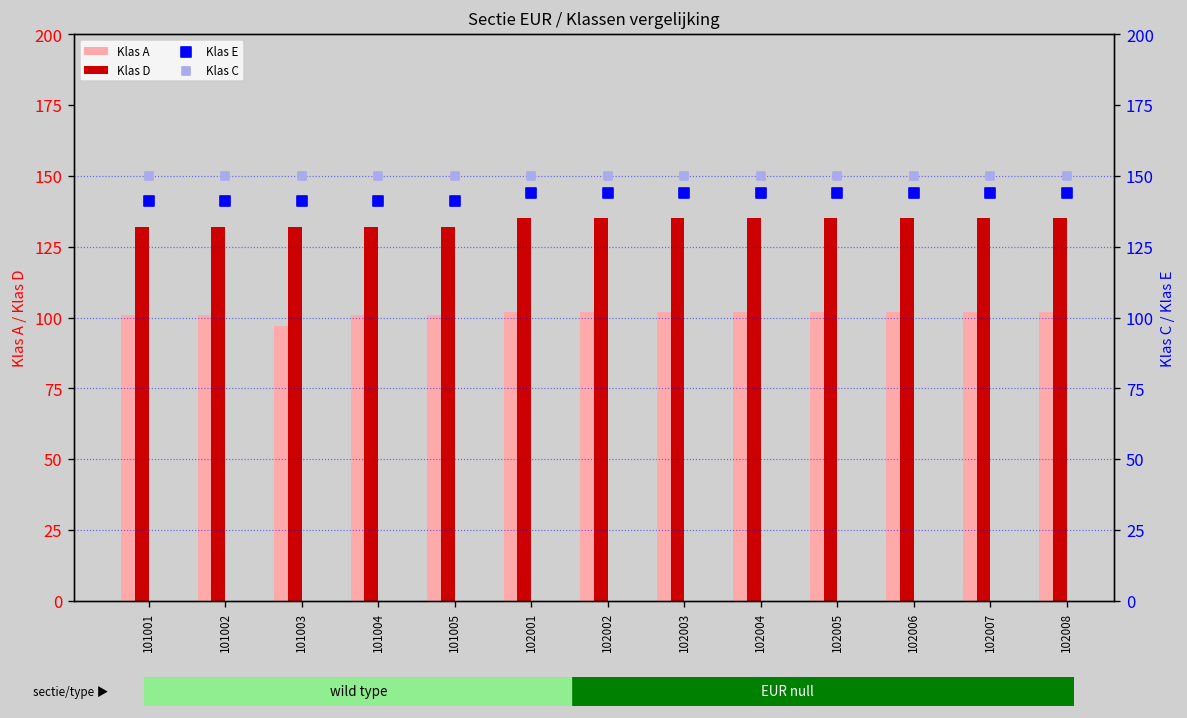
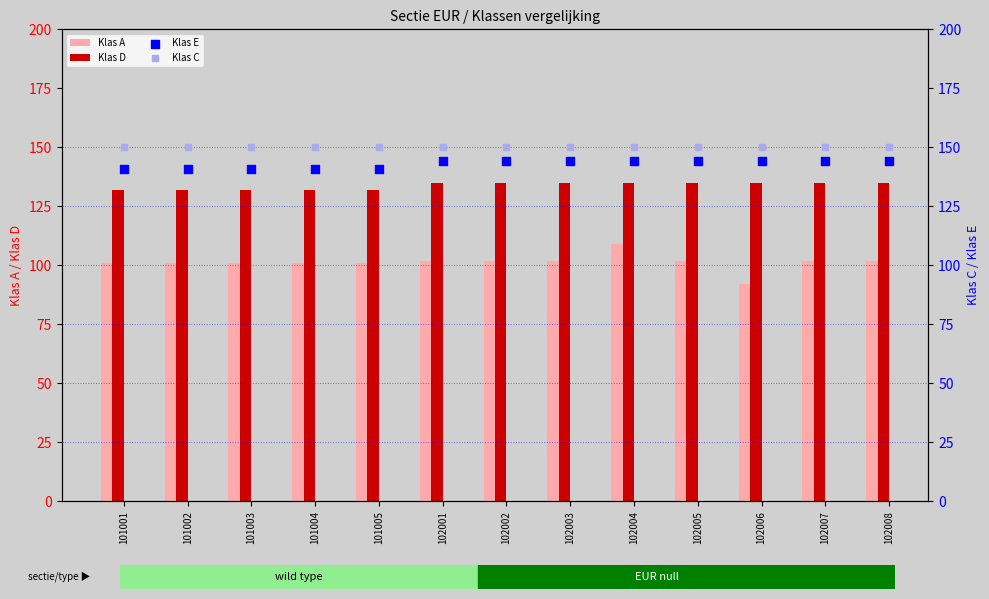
Klas A, 101003: 97 -> 101
Klas A, 102004: 102 -> 109
Klas A, 102006: 102 -> 92
